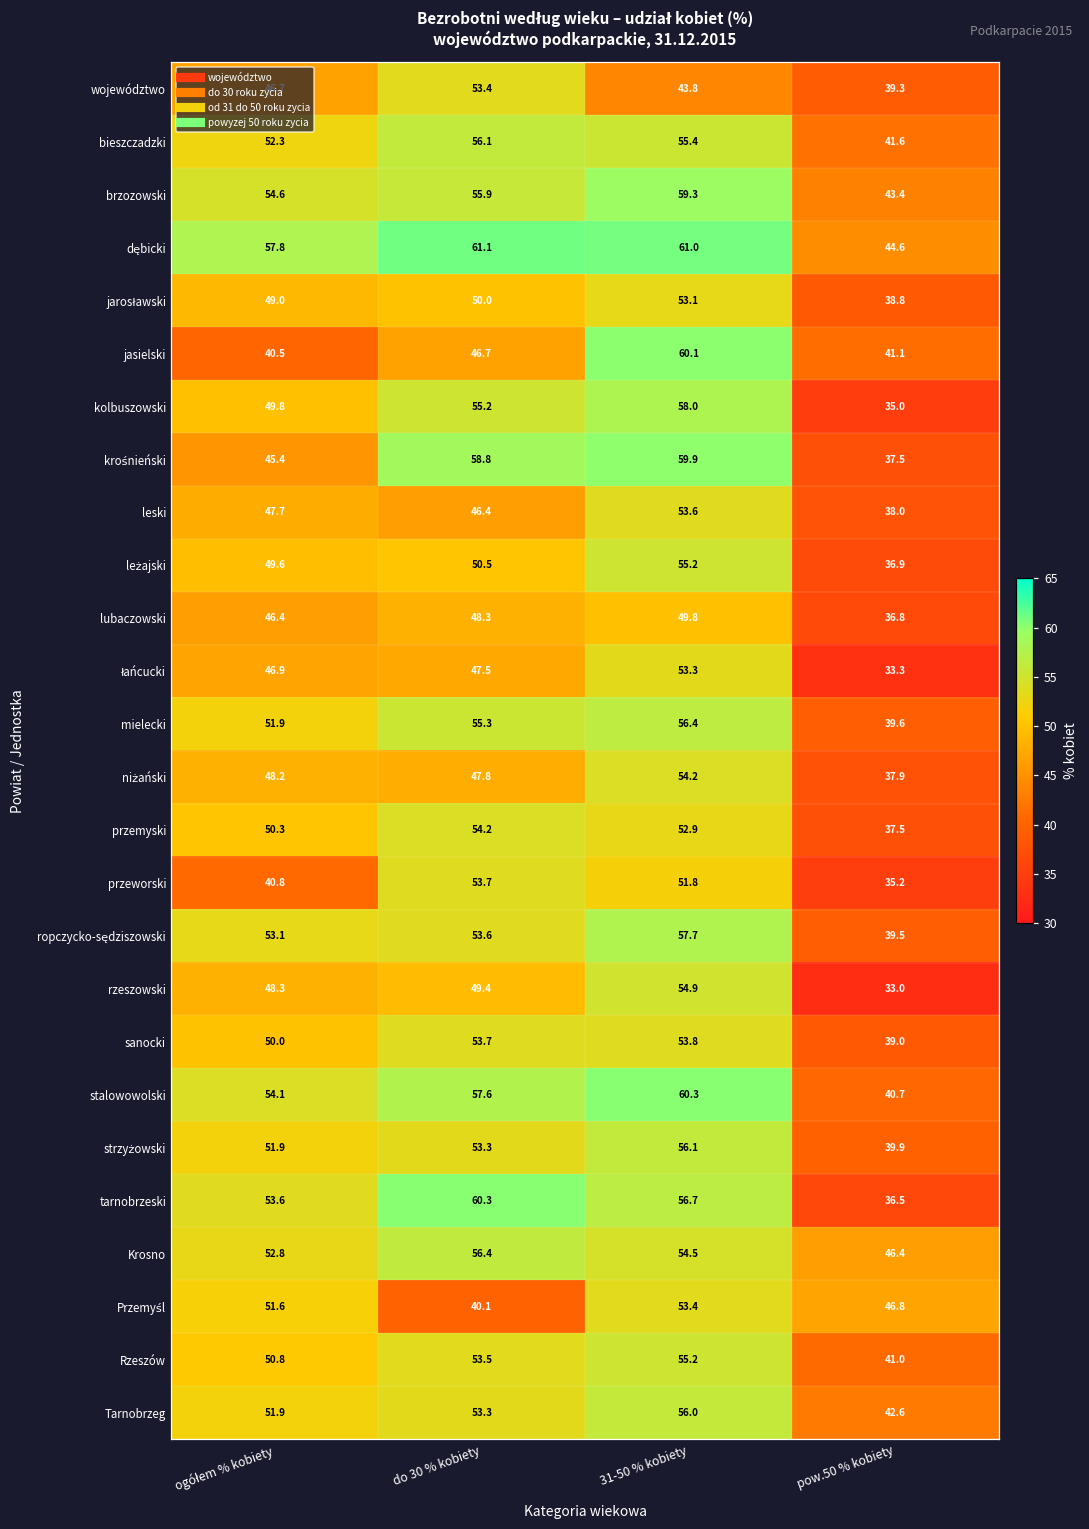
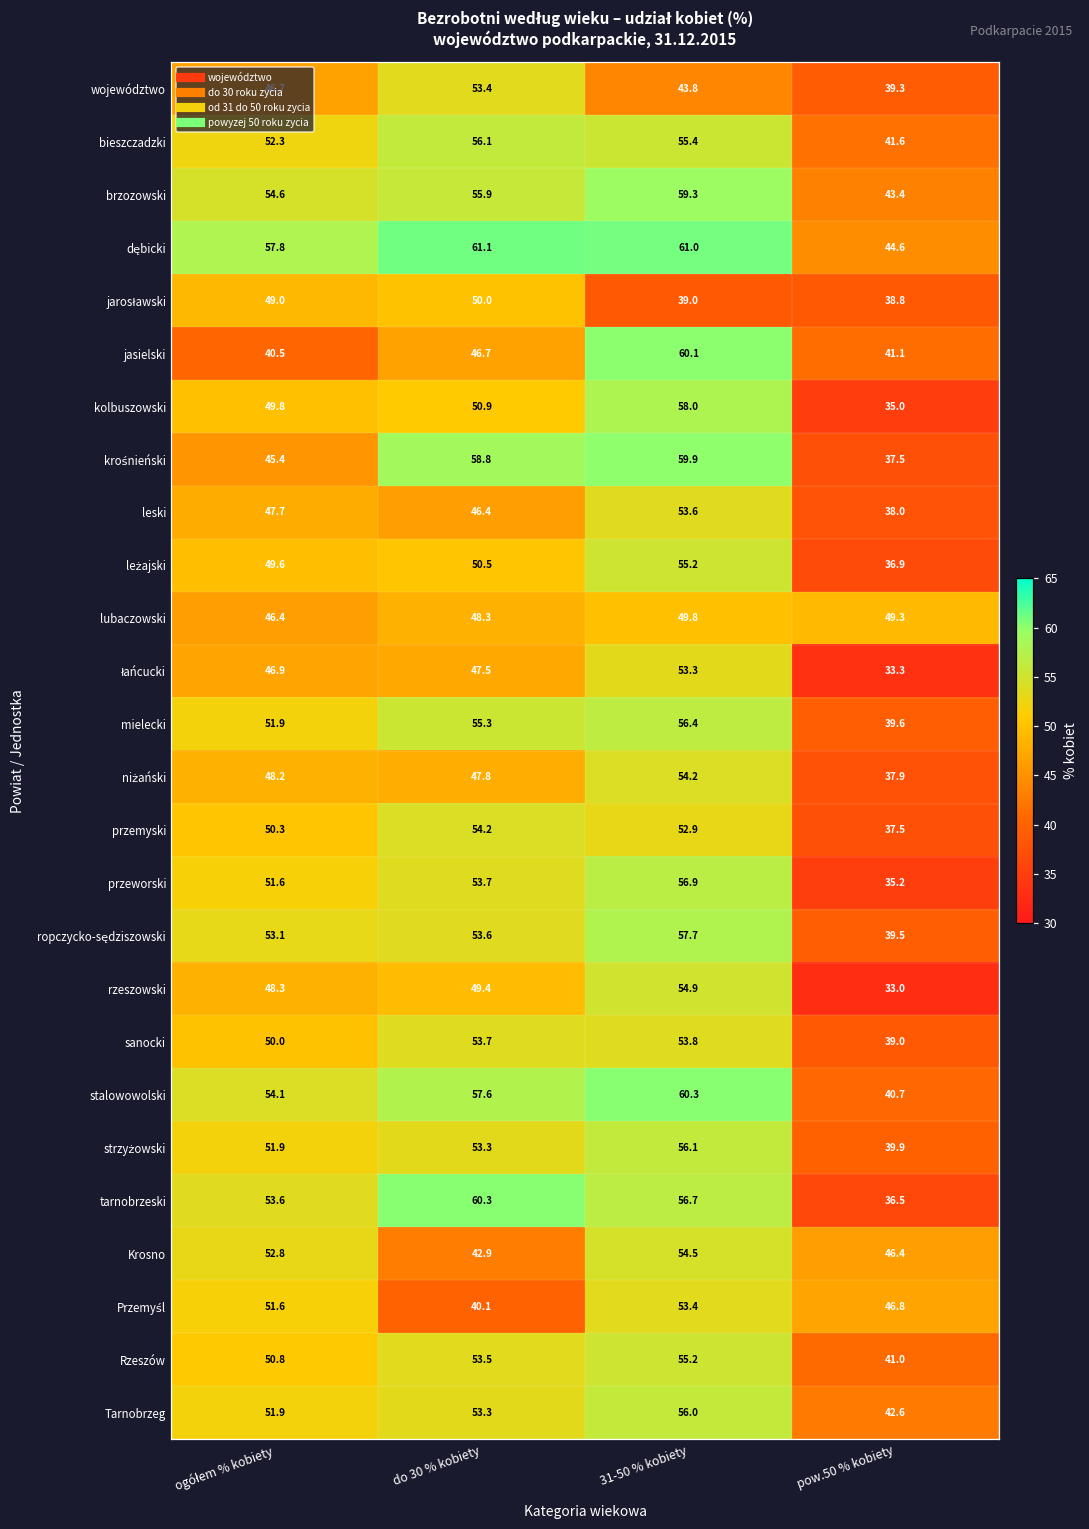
jarosławski, 31-50 % kobiety: 53.1 -> 39.0
kolbuszowski, do 30 % kobiety: 55.2 -> 50.9
lubaczowski, pow.50 % kobiety: 36.8 -> 49.3
przeworski, ogółem % kobiety: 40.8 -> 51.6
przeworski, 31-50 % kobiety: 51.8 -> 56.9
Krosno, do 30 % kobiety: 56.4 -> 42.9
